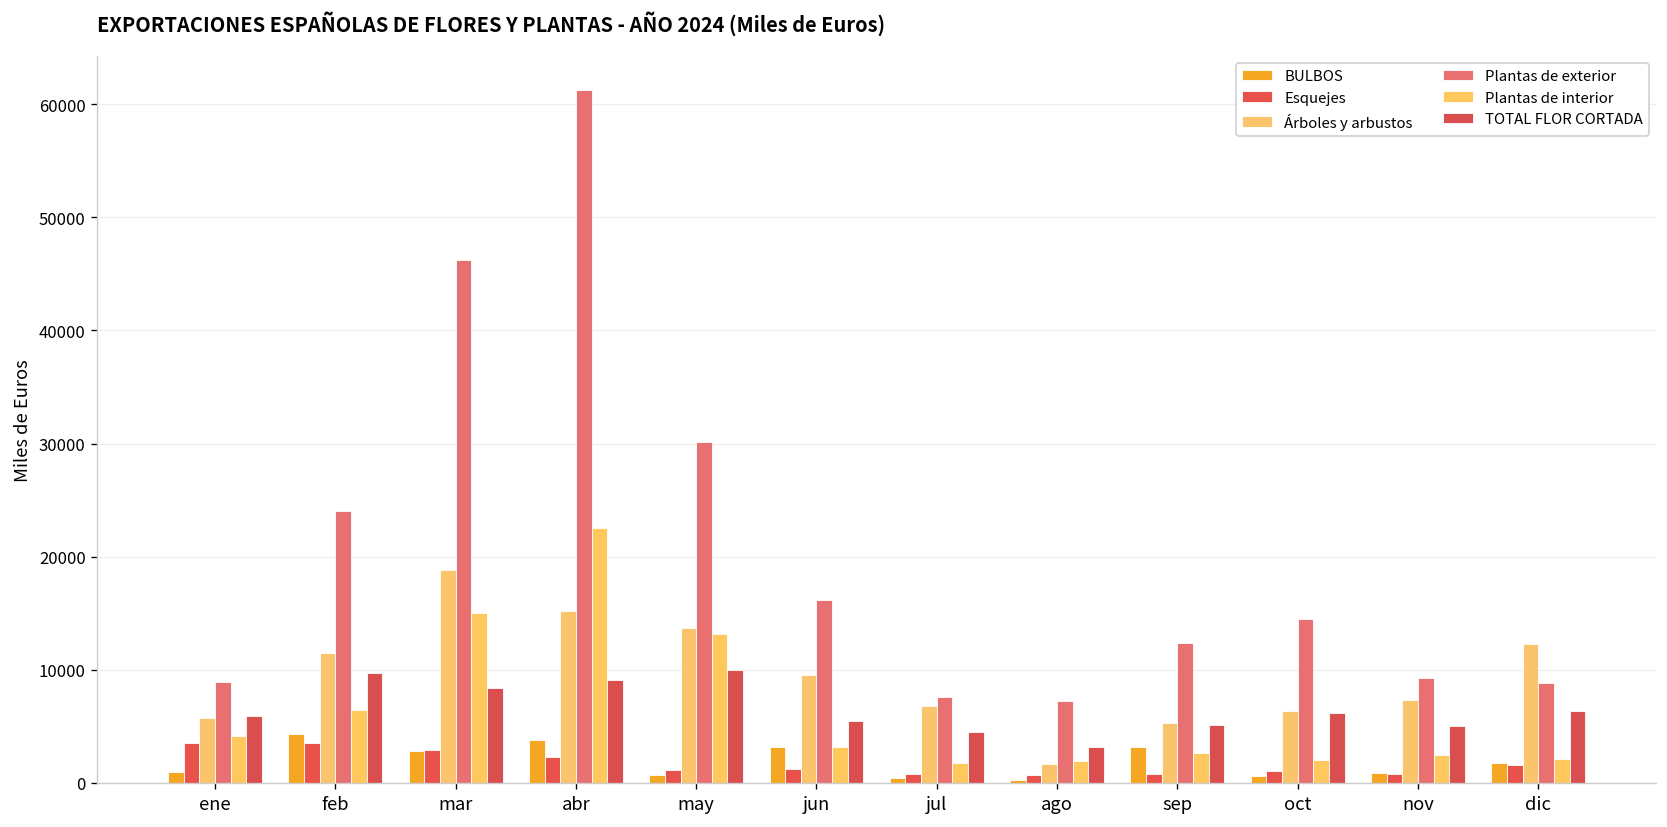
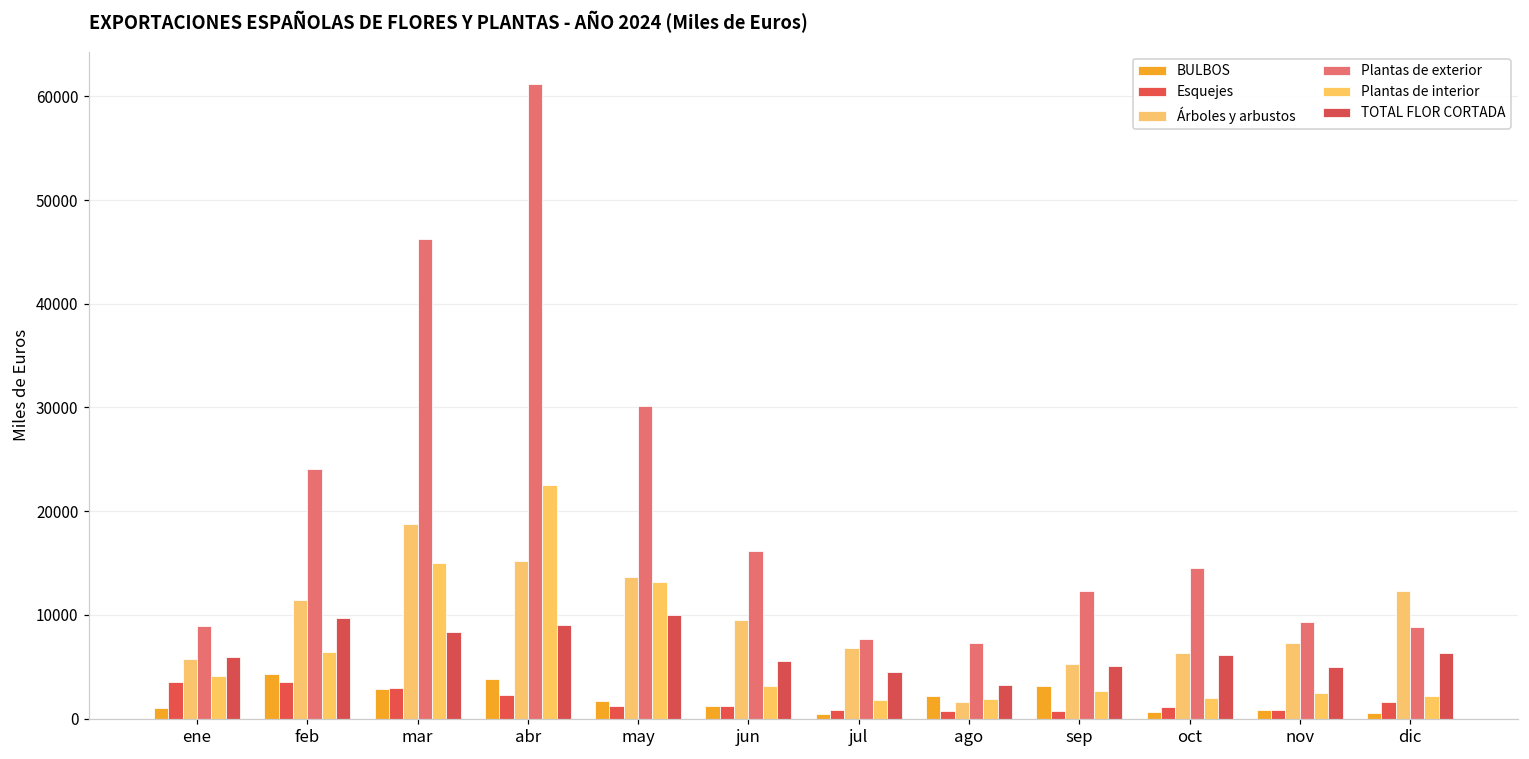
BULBOS, may: 1000 -> 2000
BULBOS, jun: 3000 -> 1000
BULBOS, ago: 0 -> 2000
BULBOS, dic: 2000 -> 1000
